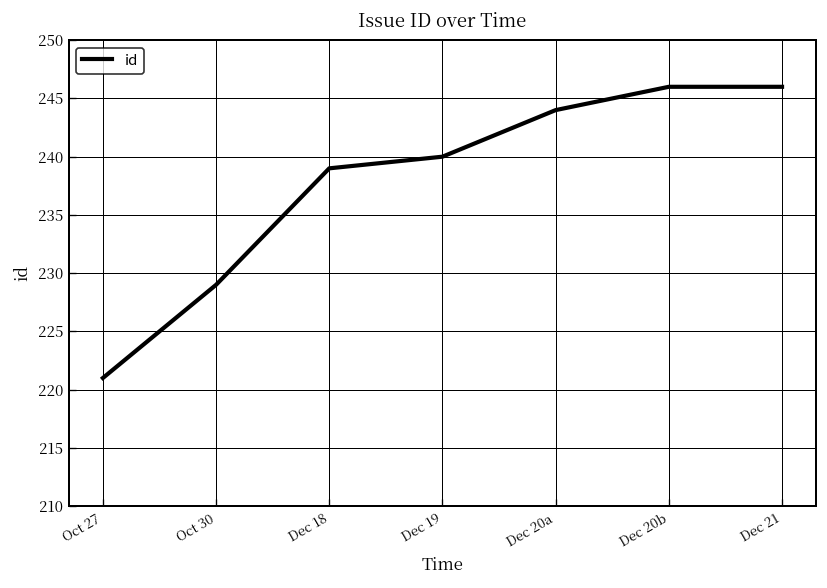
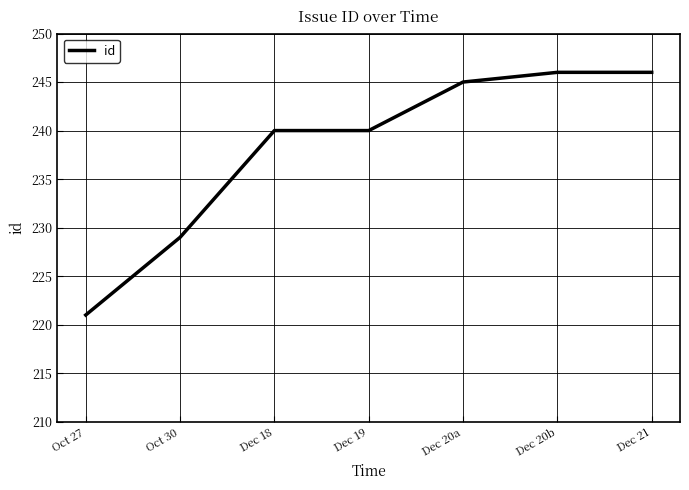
Dec 18: 239 -> 240
Dec 20a: 244 -> 245
